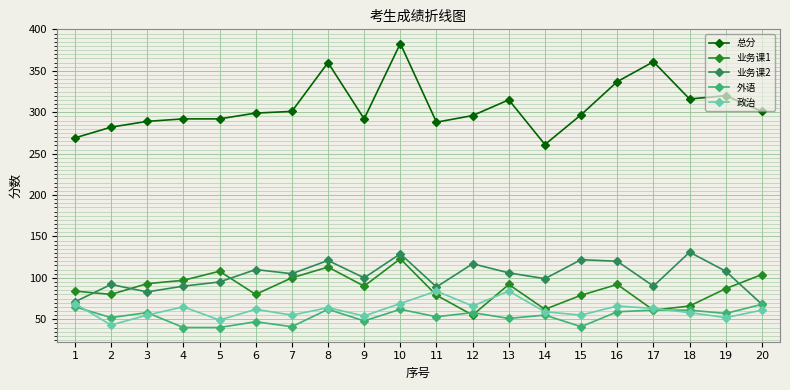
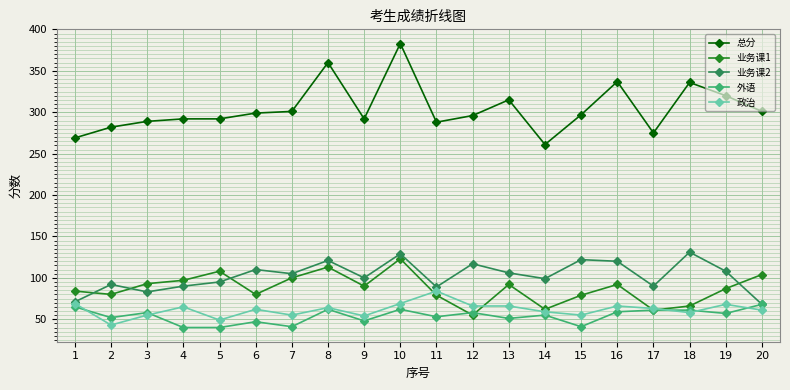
政治, 13: 80 -> 70
总分, 17: 360 -> 280
总分, 18: 320 -> 340
政治, 19: 50 -> 70
